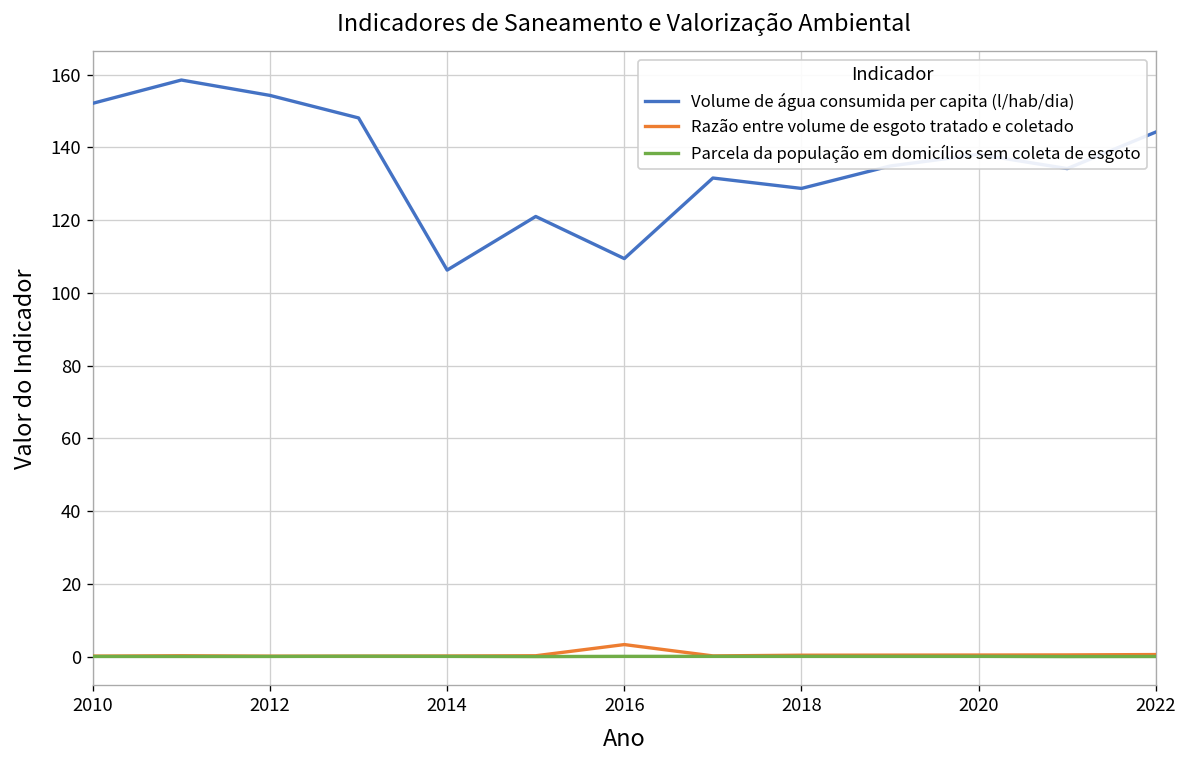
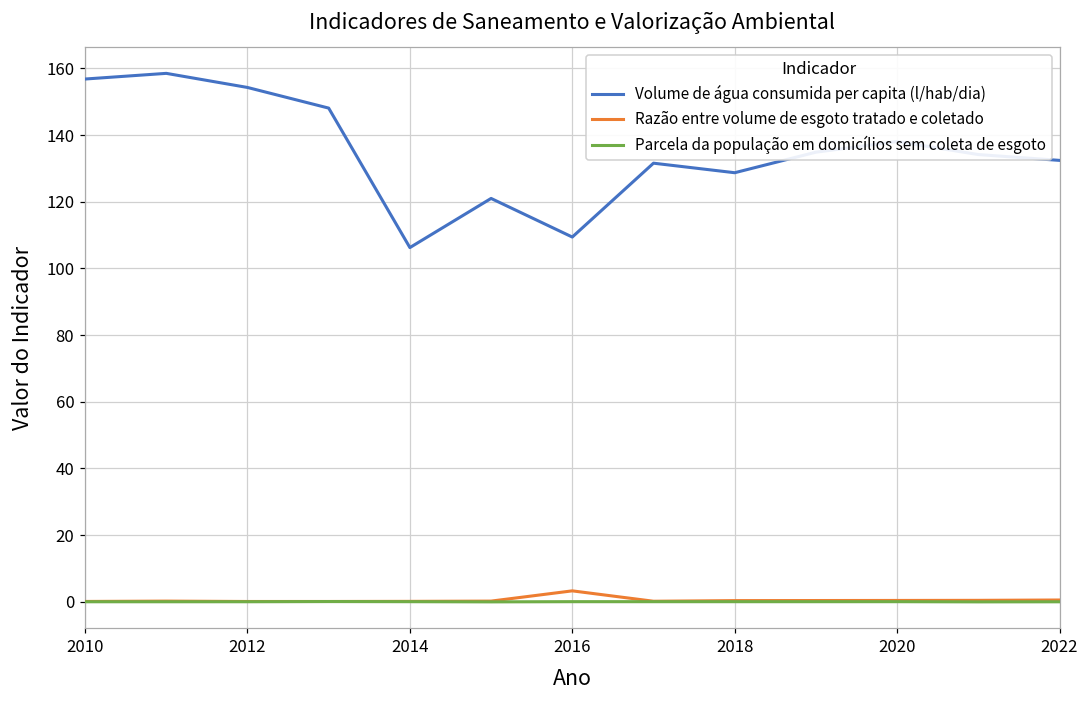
Volume de água consumida per capita (l/hab/dia), 2010: 152 -> 157
Volume de água consumida per capita (l/hab/dia), 2022: 144 -> 132
